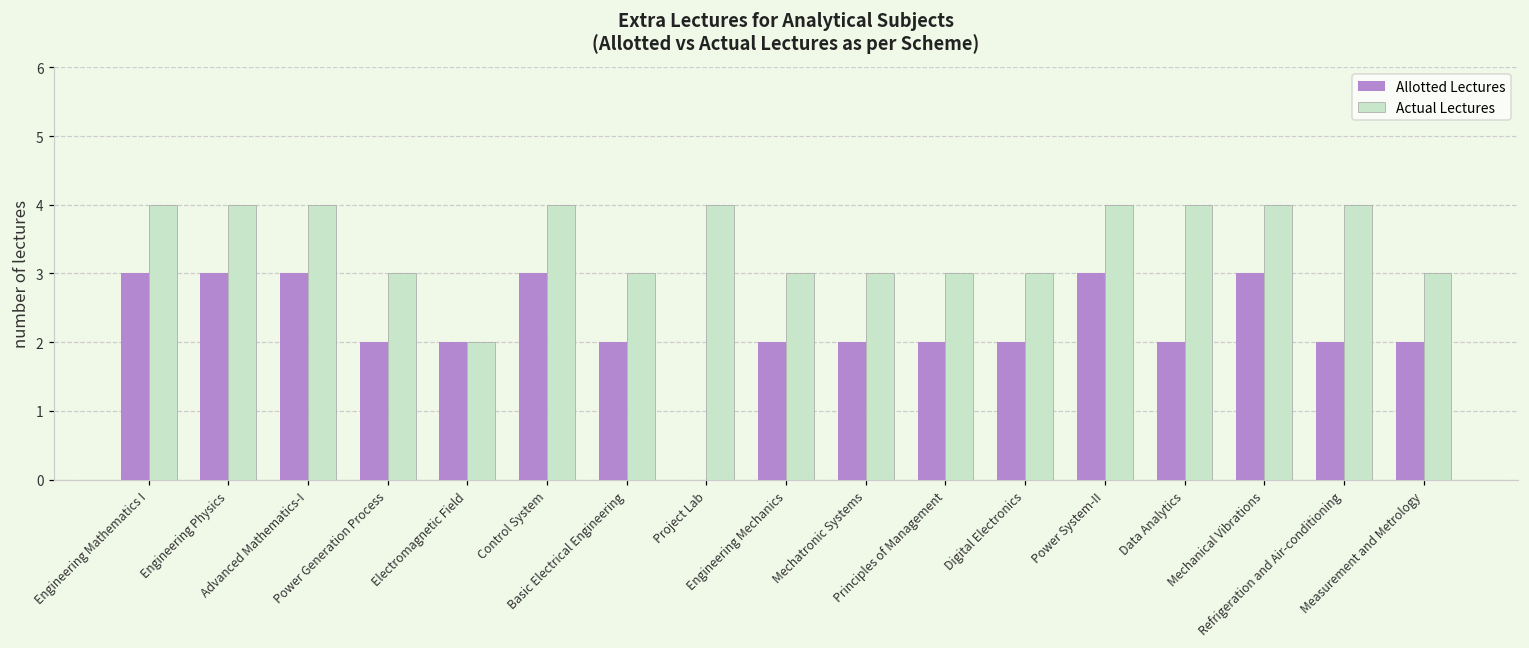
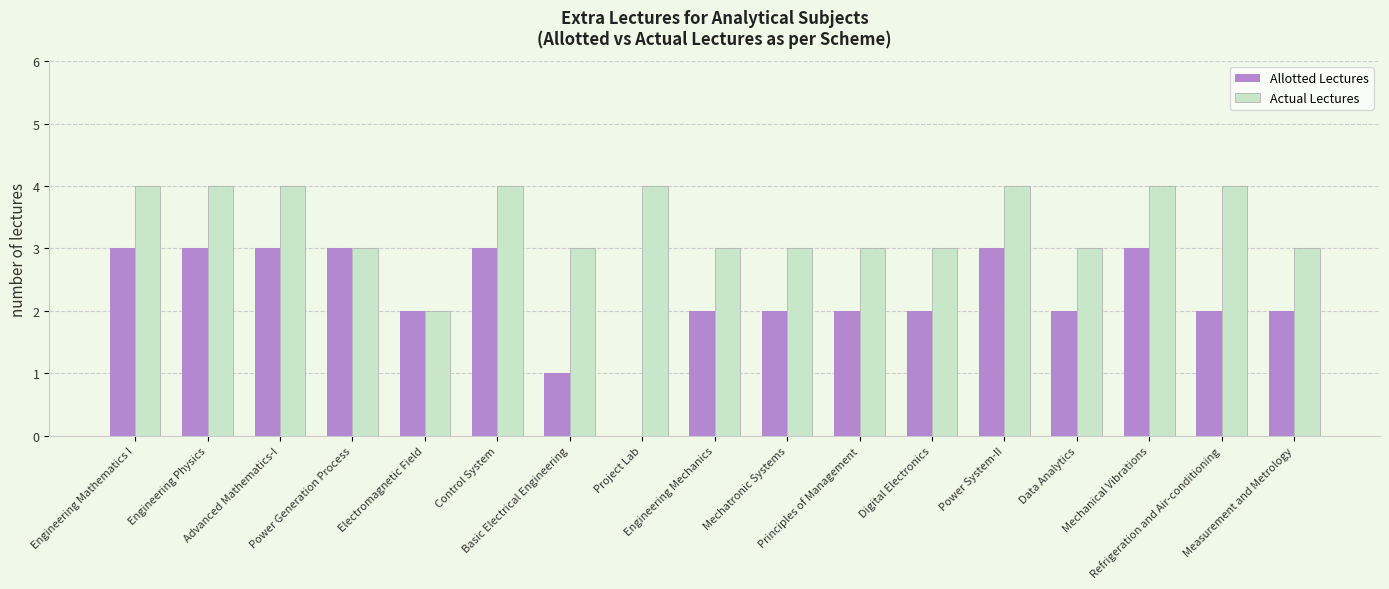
Allotted Lectures, Power Generation Process: 2 -> 3
Allotted Lectures, Basic Electrical Engineering: 2 -> 1
Actual Lectures, Data Analytics: 4 -> 3
